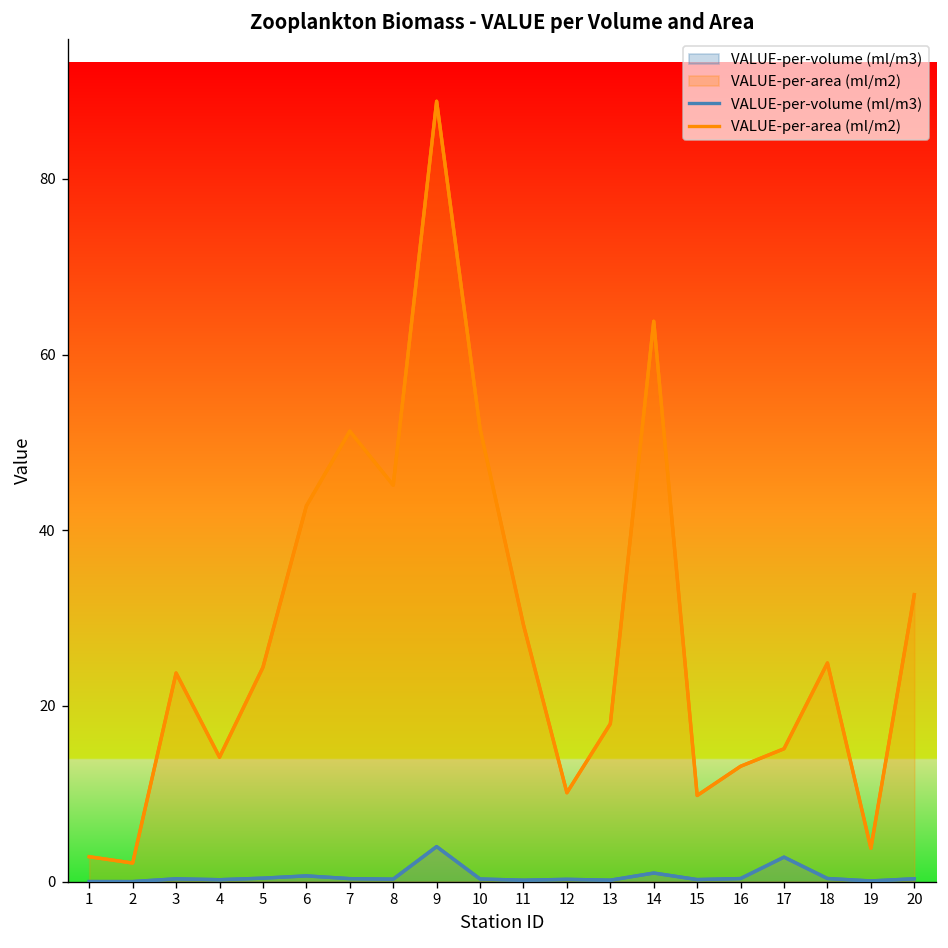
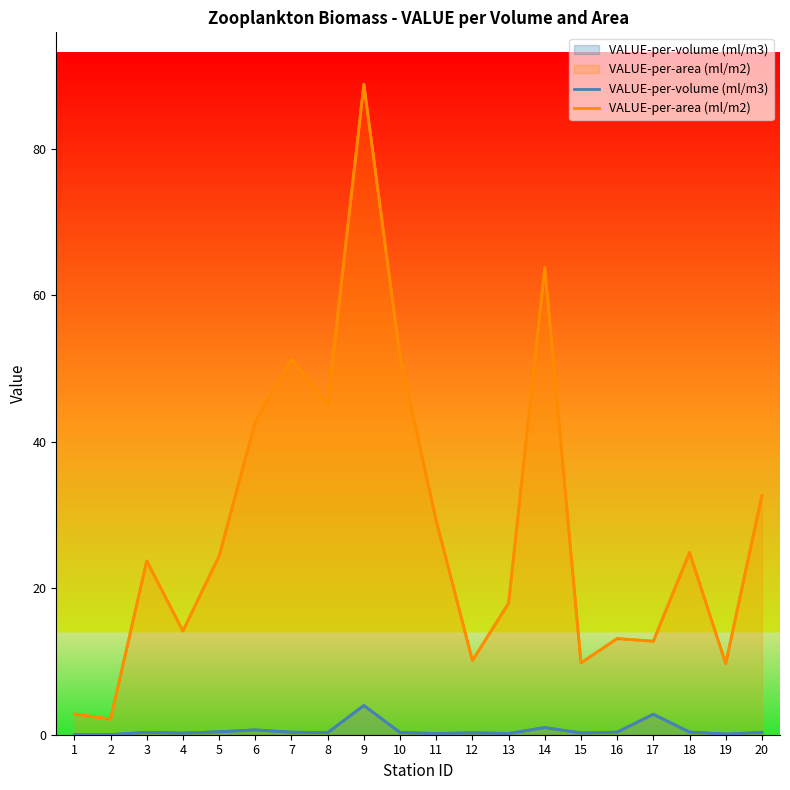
VALUE-per-area (ml/m2), 17: 15 -> 13
VALUE-per-area (ml/m2), 19: 4 -> 10
